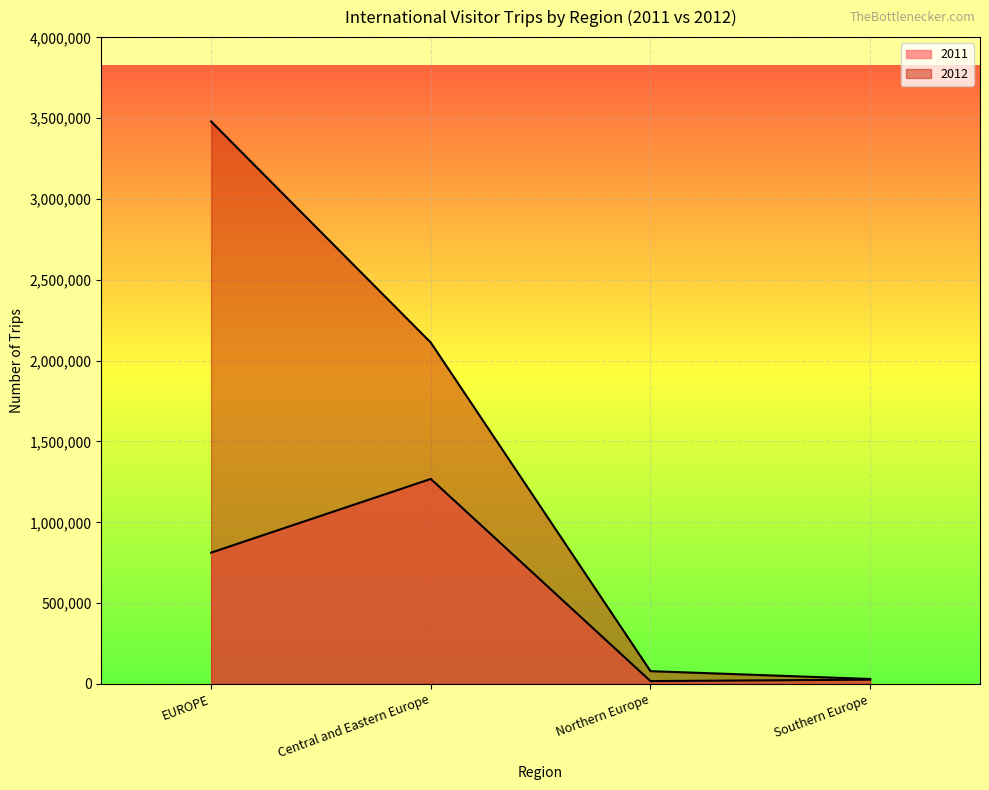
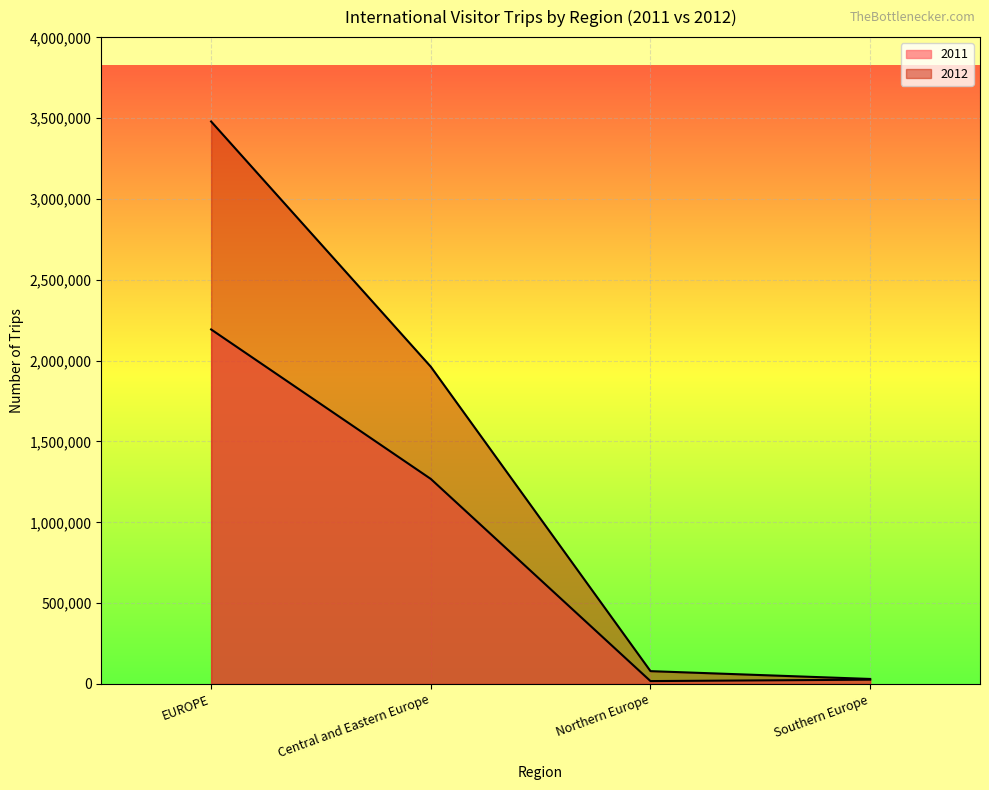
2011, EUROPE: 810,000 -> 2,190,000
2012, Central and Eastern Europe: 2,110,000 -> 1,960,000
